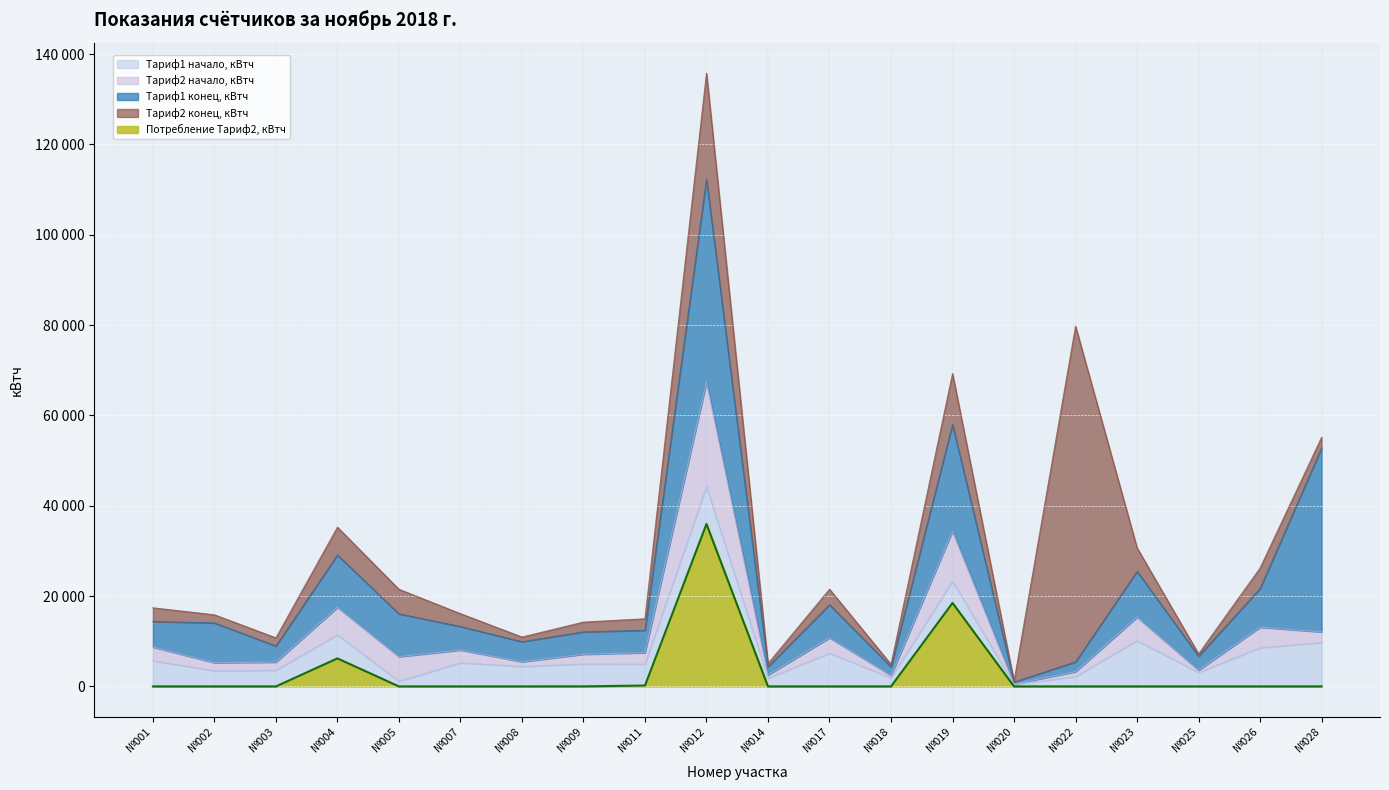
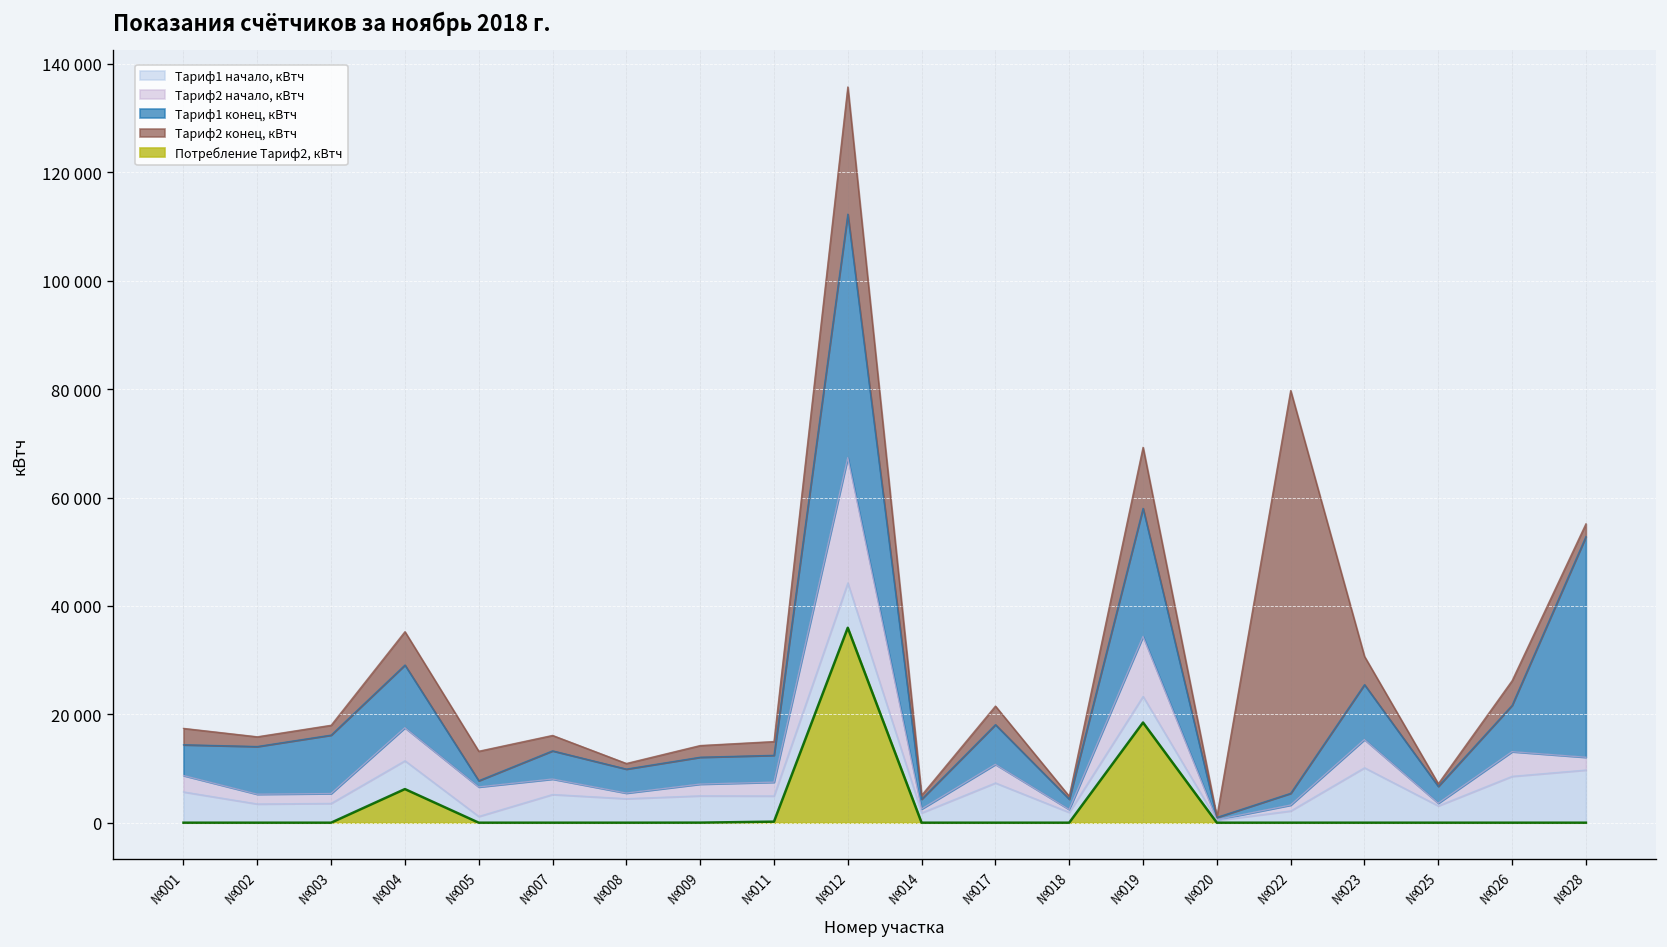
Тариф1 конец, кВтч, №003: 4000 -> 11000
Тариф1 конец, кВтч, №005: 9000 -> 1000
